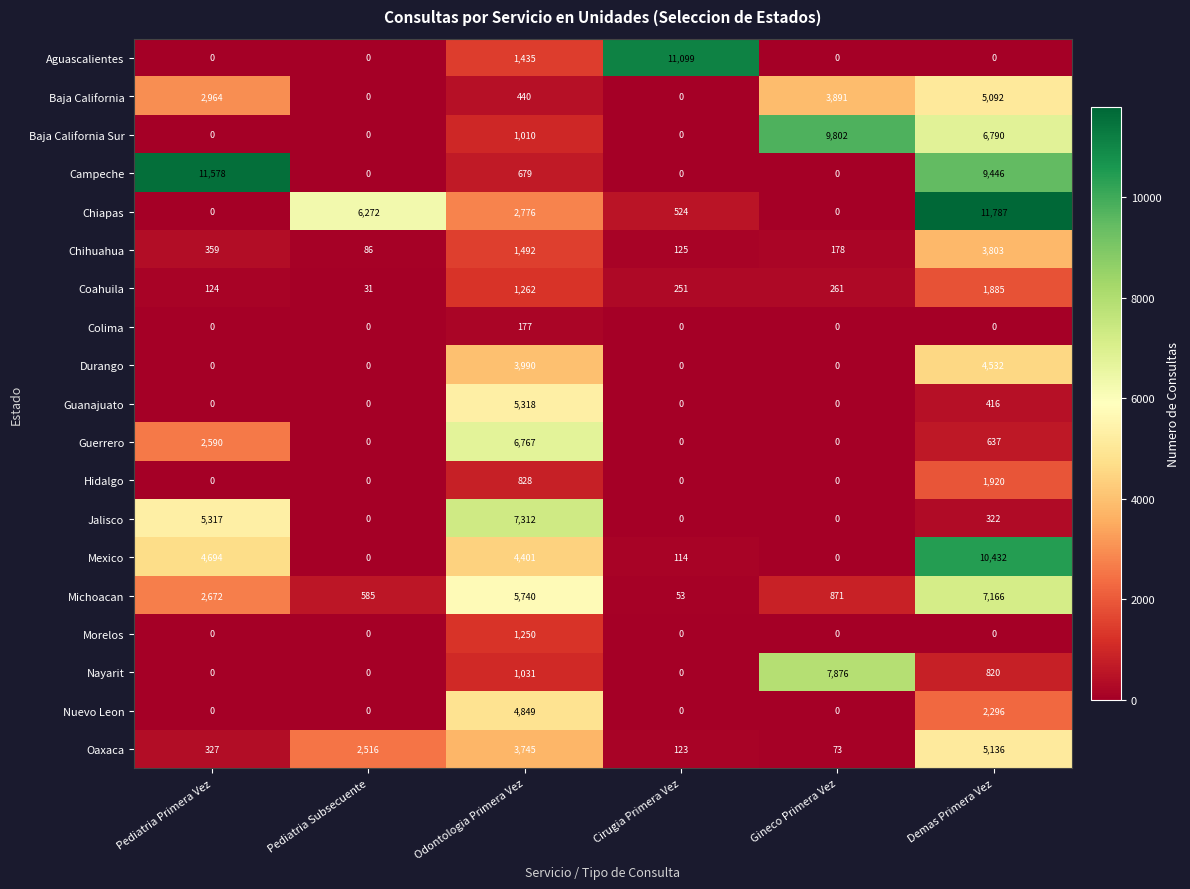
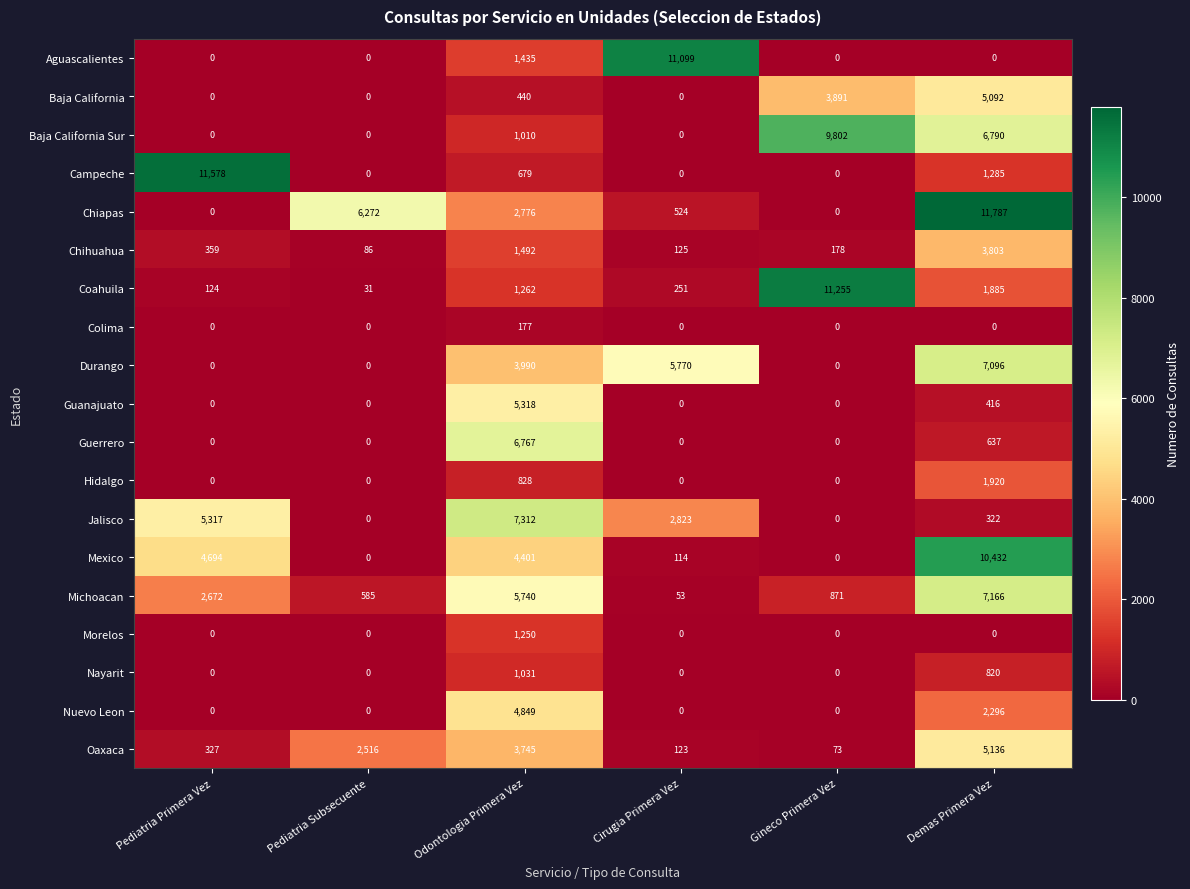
Baja California, Pediatria Primera Vez: 2,964 -> 0
Campeche, Demas Primera Vez: 9,446 -> 1,285
Coahuila, Gineco Primera Vez: 261 -> 11,255
Durango, Cirugia Primera Vez: 0 -> 5,770
Durango, Demas Primera Vez: 4,532 -> 7,096
Guerrero, Pediatria Primera Vez: 2,590 -> 0
Jalisco, Cirugia Primera Vez: 0 -> 2,823
Nayarit, Gineco Primera Vez: 7,876 -> 0
